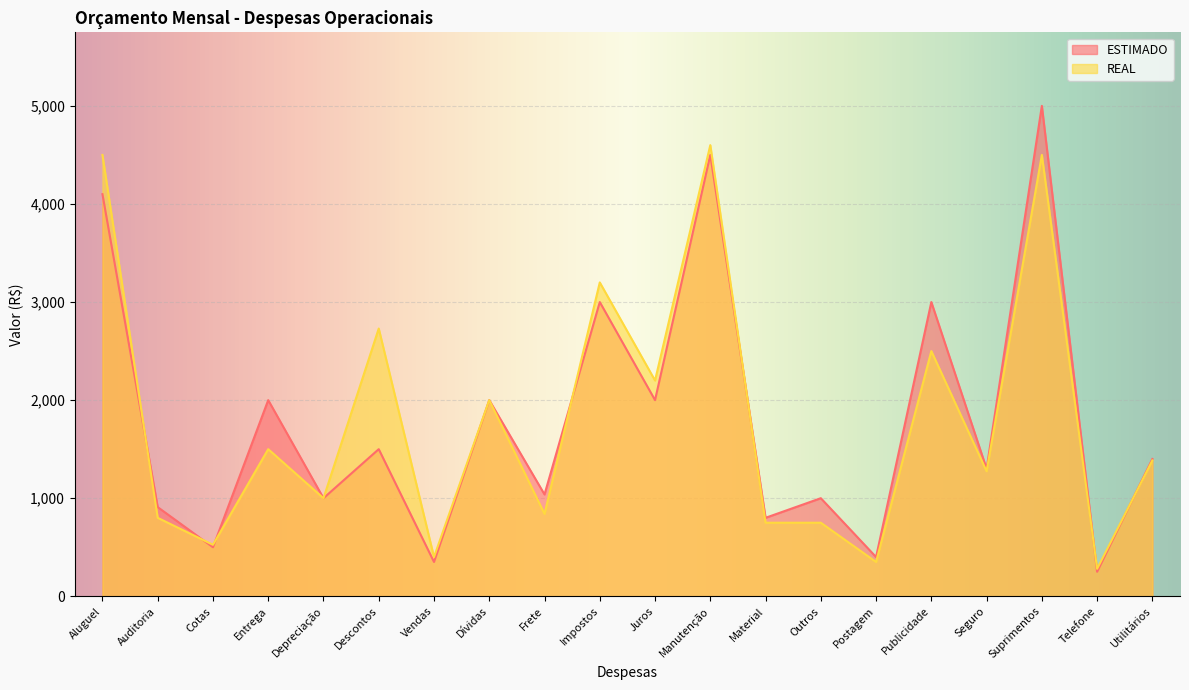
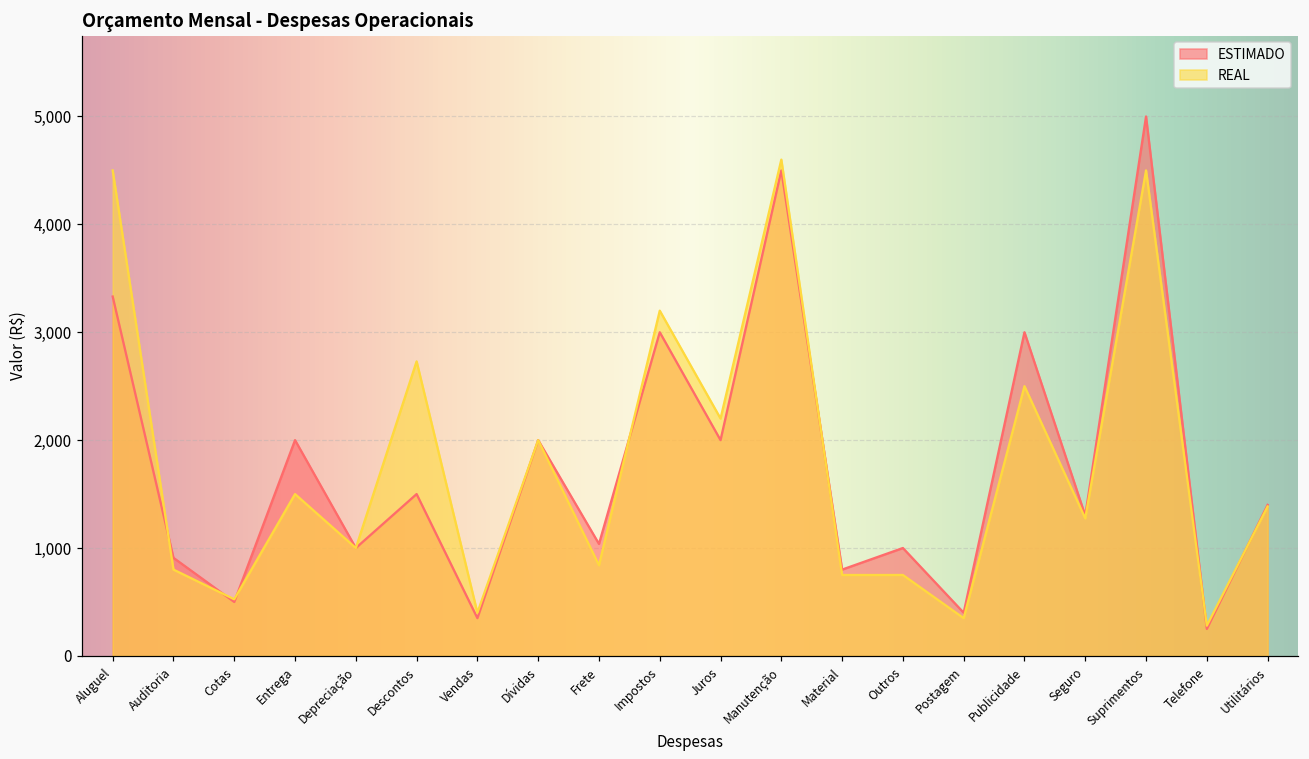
ESTIMADO, Aluguel: 4,100 -> 3,300
